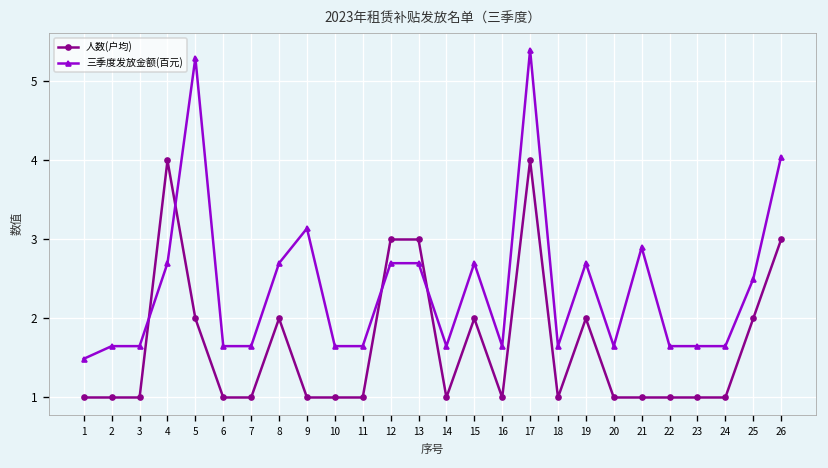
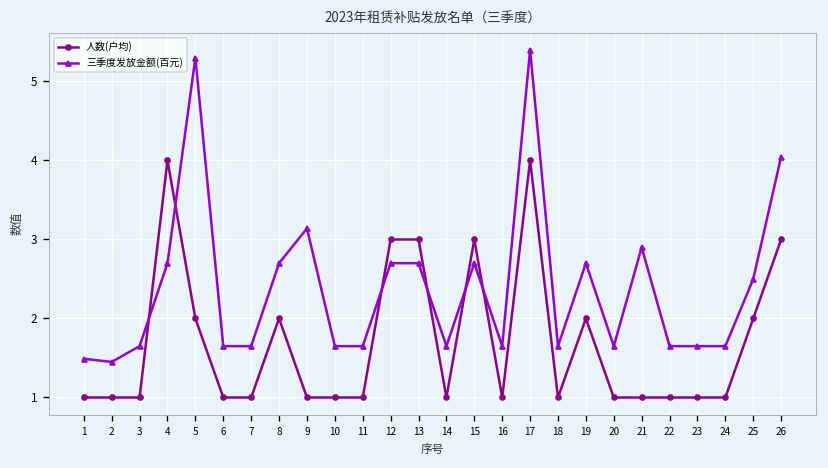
三季度发放金额(百元), 2: 1.7 -> 1.5
人数(户均), 15: 2 -> 3
